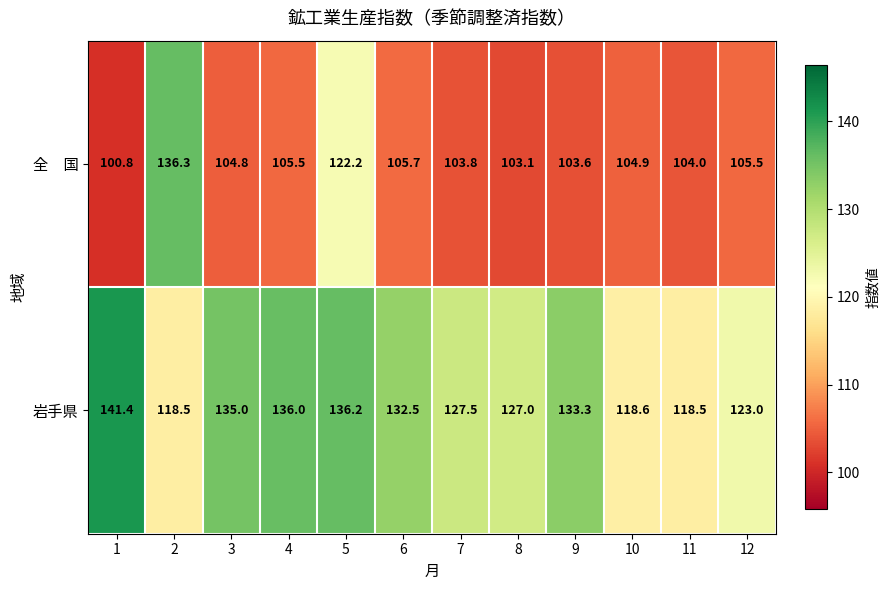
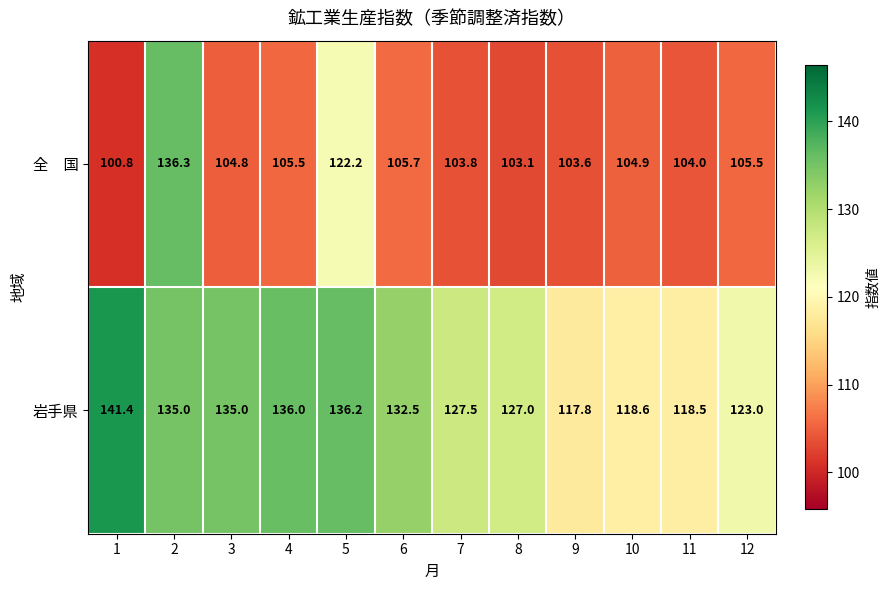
岩手県, 2: 118.5 -> 135.0
岩手県, 9: 133.3 -> 117.8
